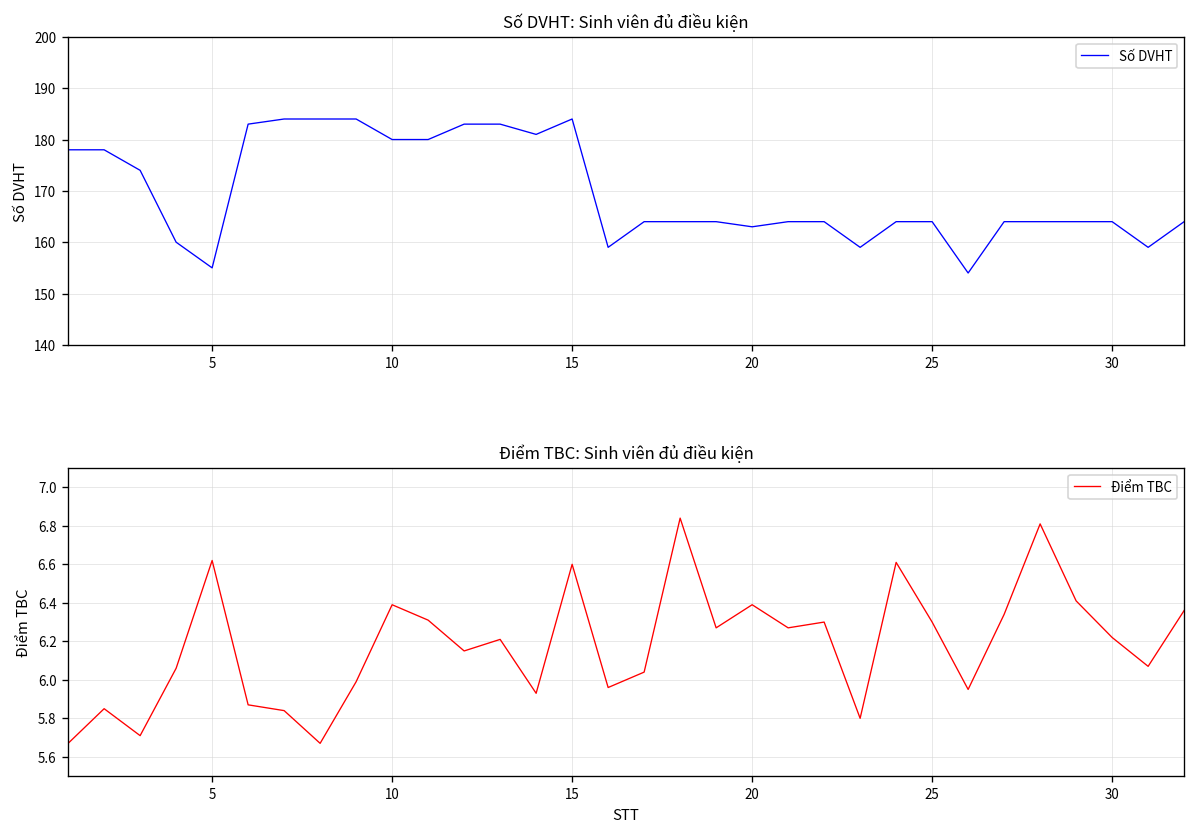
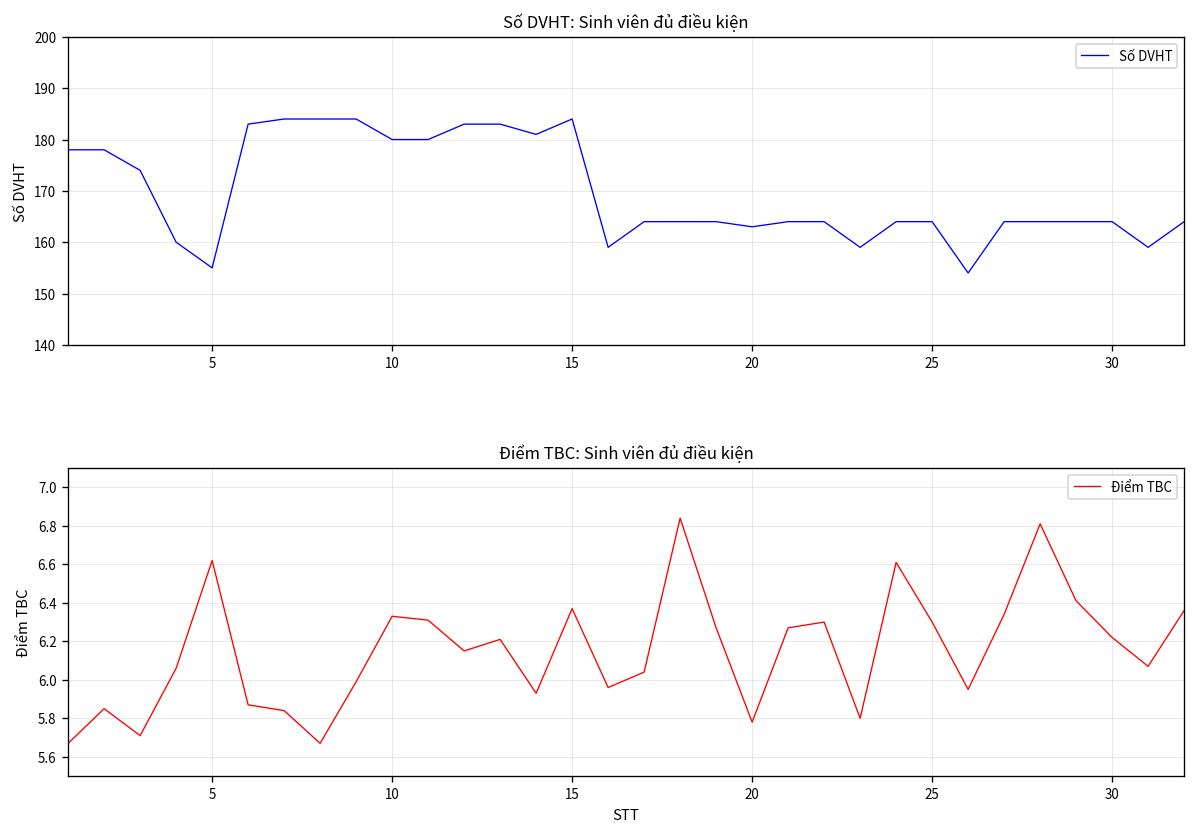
Điểm TBC: Sinh viên đủ điều kiện, 10: 6.39 -> 6.33
Điểm TBC: Sinh viên đủ điều kiện, 15: 6.60 -> 6.37
Điểm TBC: Sinh viên đủ điều kiện, 20: 6.39 -> 5.78
